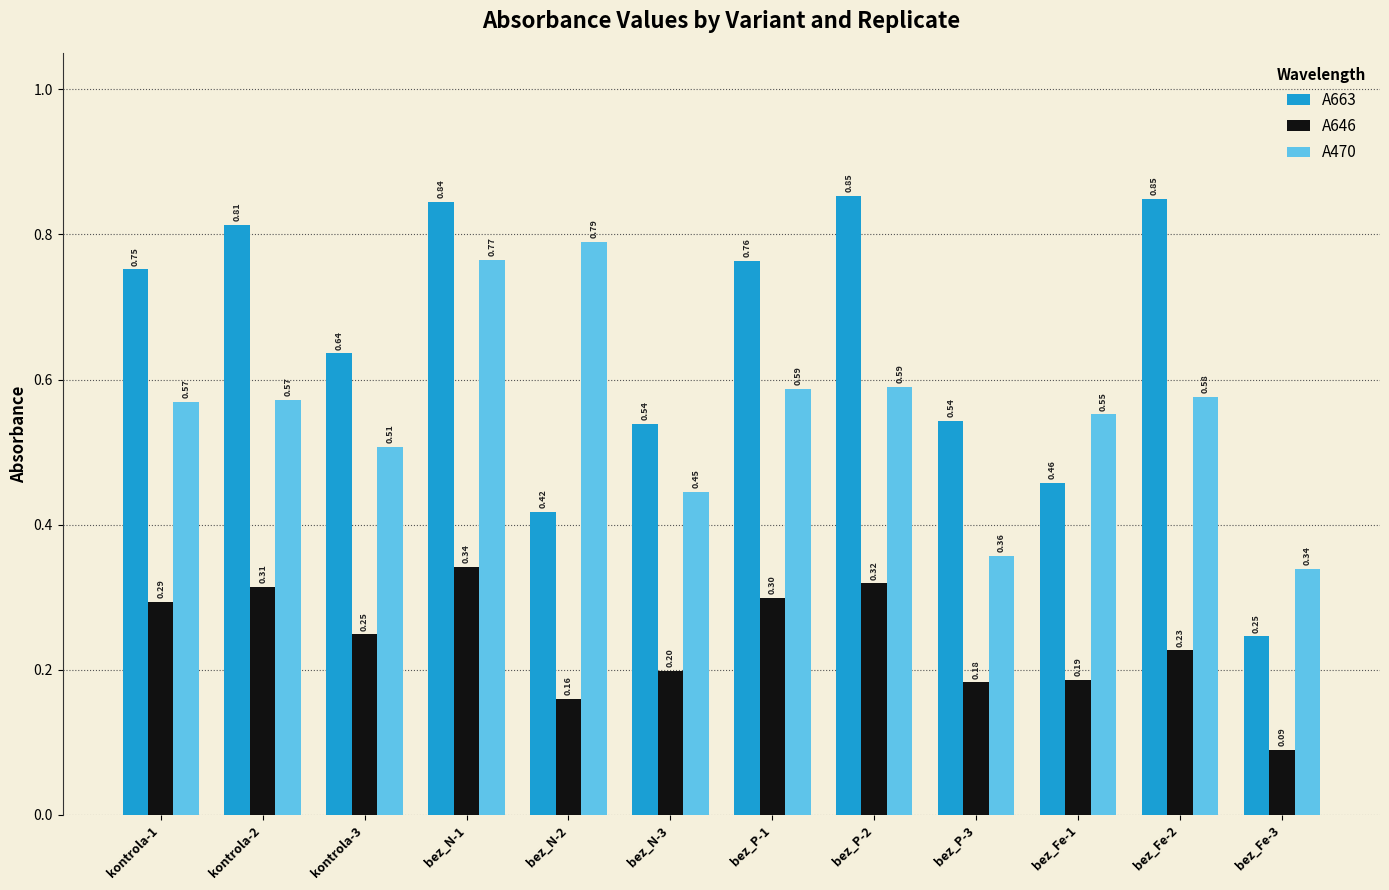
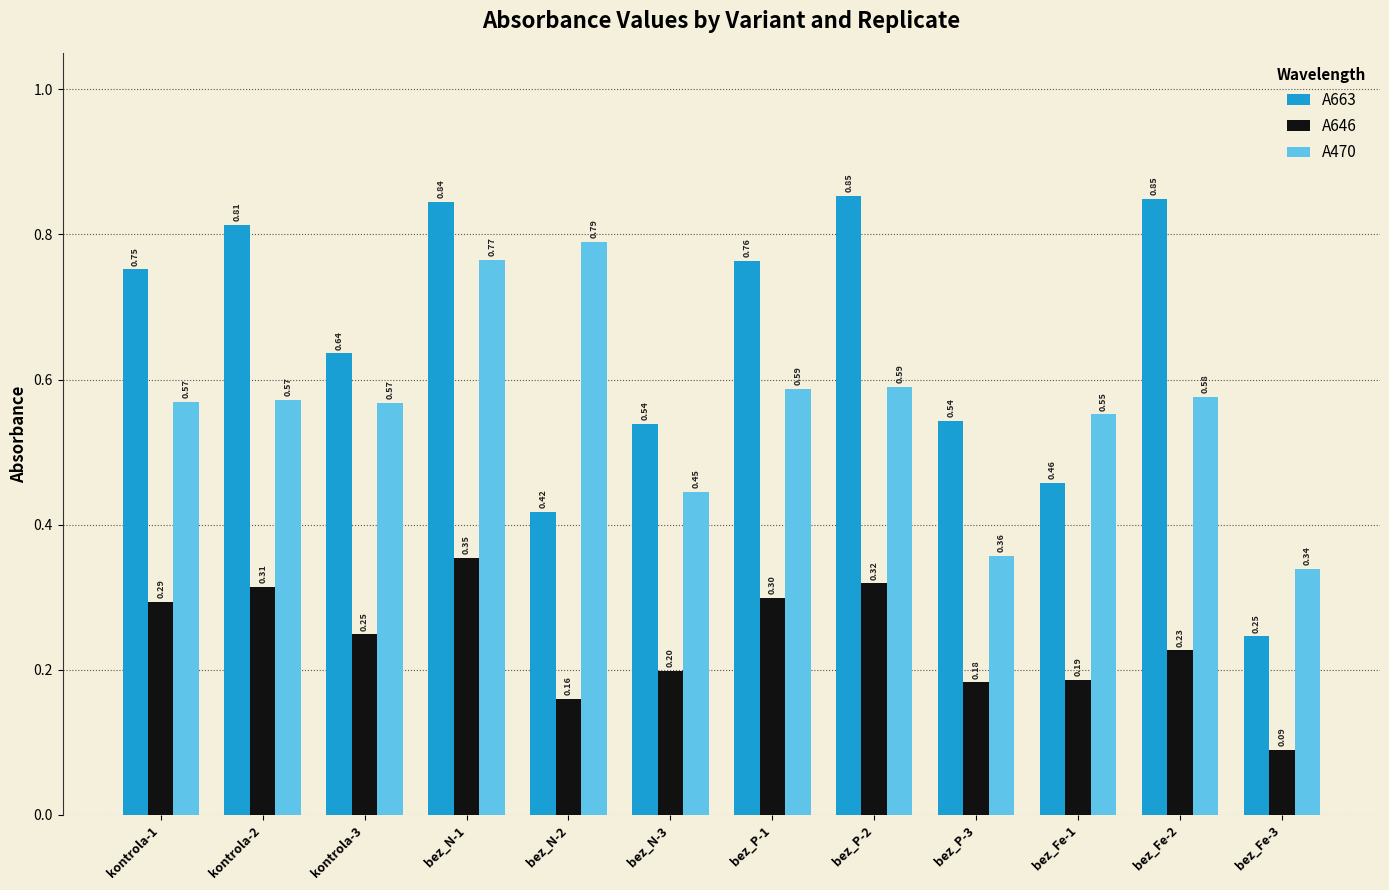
A470, kontrola-3: 0.51 -> 0.57
A646, bez_N-1: 0.34 -> 0.35
